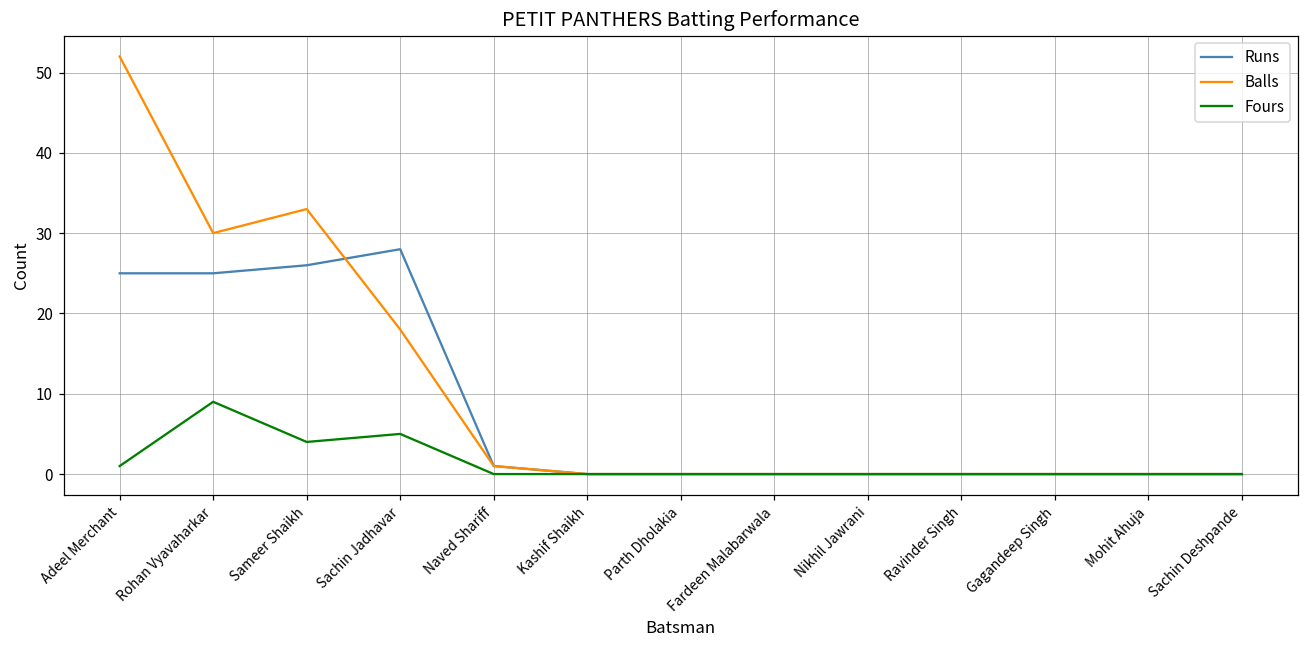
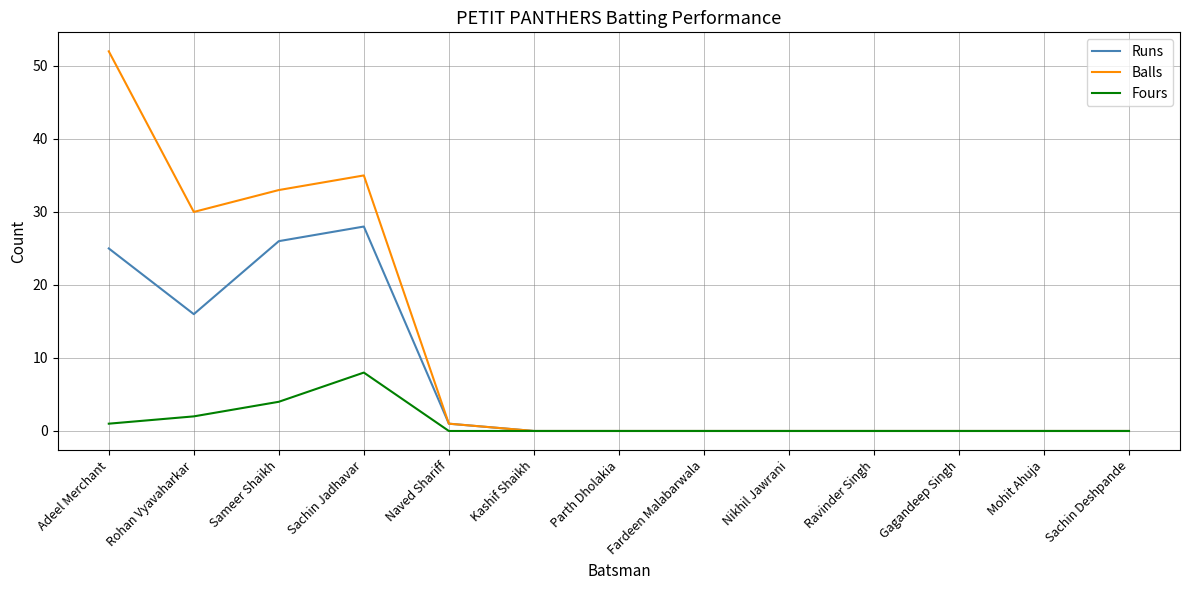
Runs, Rohan Vyavaharkar: 25 -> 16
Fours, Rohan Vyavaharkar: 9 -> 2
Balls, Sachin Jadhavar: 18 -> 35
Fours, Sachin Jadhavar: 5 -> 8
